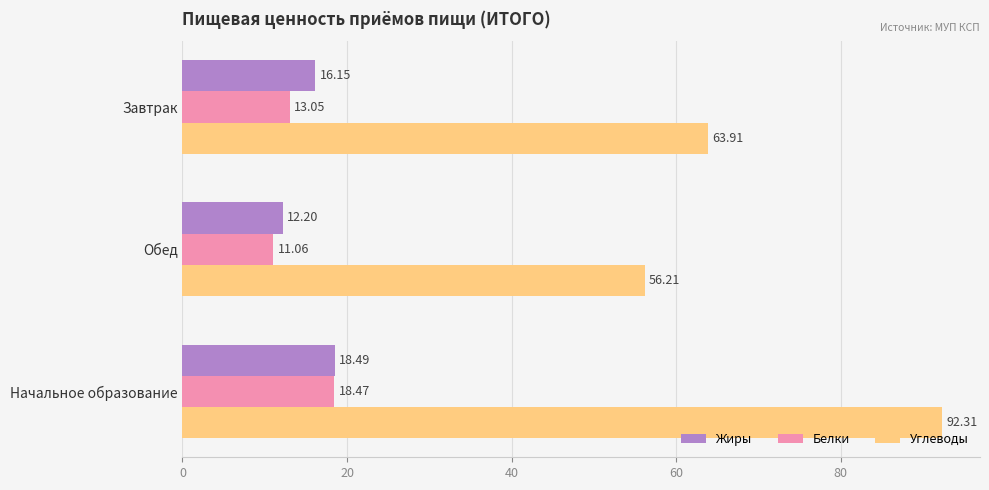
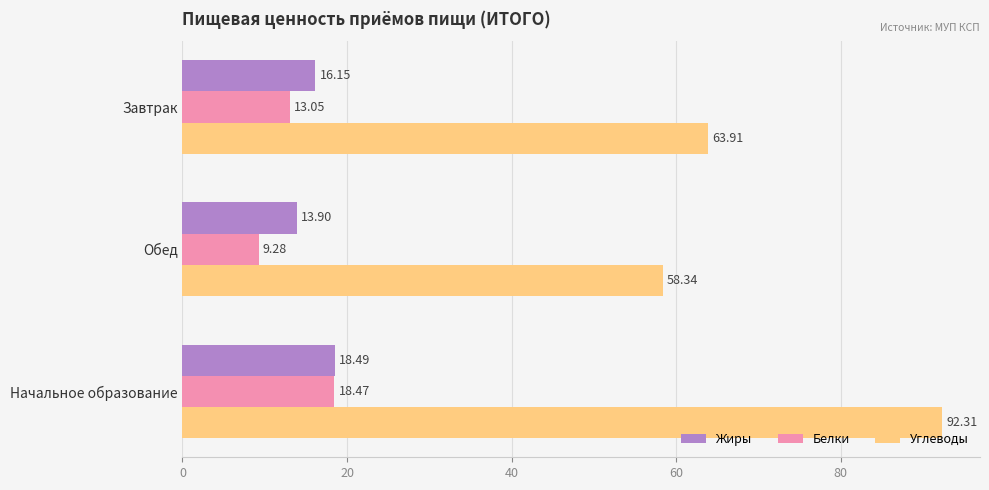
Жиры, Обед: 12.20 -> 13.90
Белки, Обед: 11.06 -> 9.28
Углеводы, Обед: 56.21 -> 58.34
